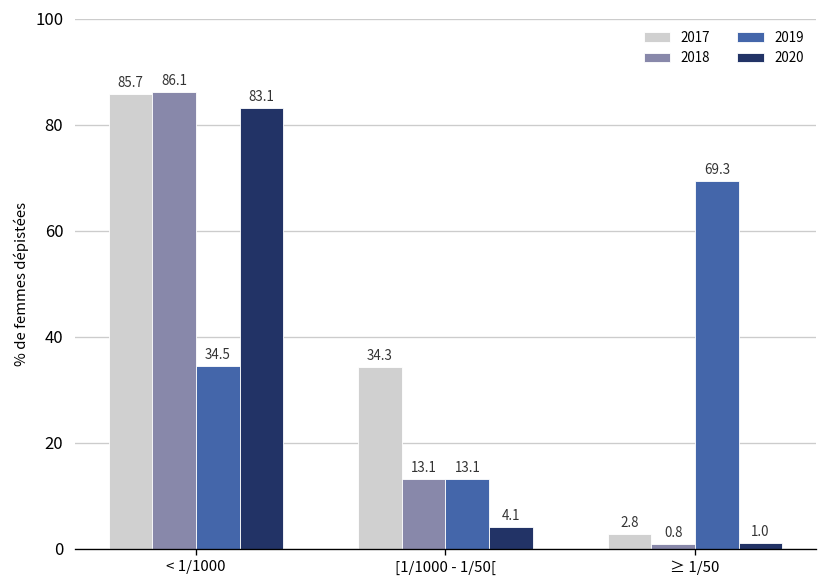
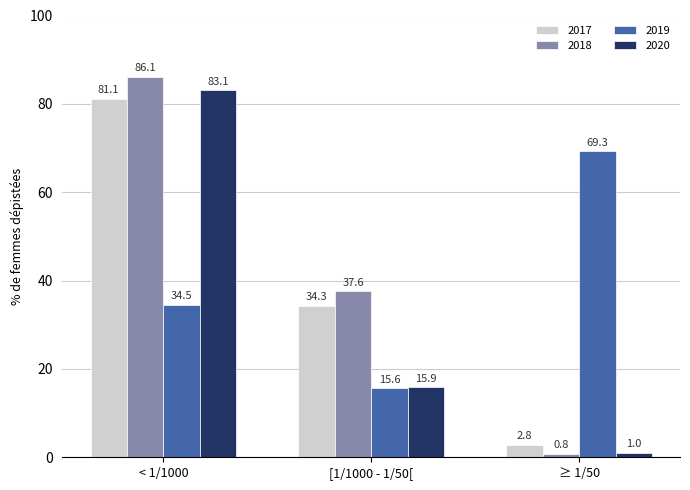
2017, < 1/1000: 85.7 -> 81.1
2018, [1/1000 - 1/50[: 13.1 -> 37.6
2019, [1/1000 - 1/50[: 13.1 -> 15.6
2020, [1/1000 - 1/50[: 4.1 -> 15.9
